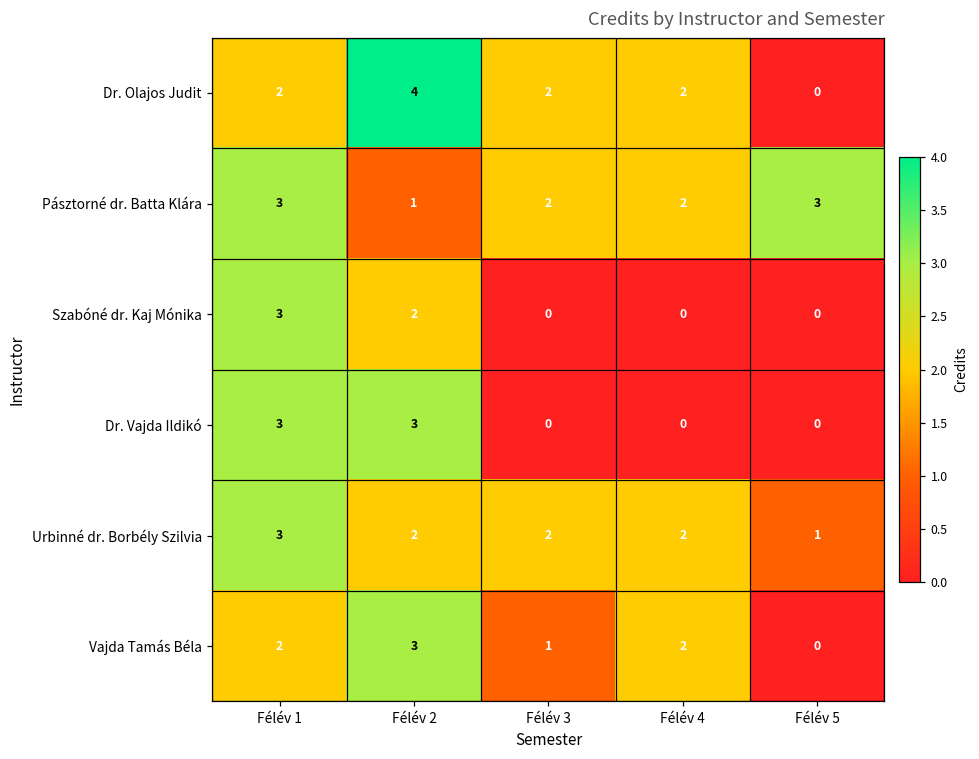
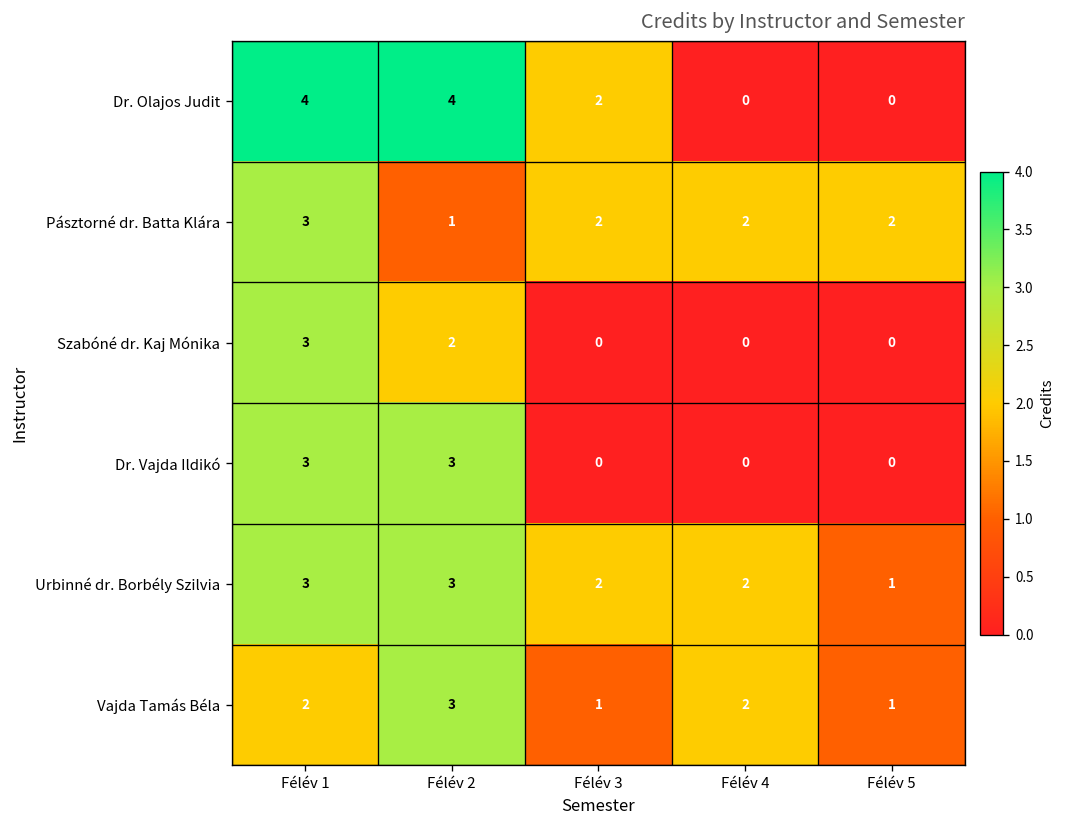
Dr. Olajos Judit, Félév 1: 2 -> 4
Dr. Olajos Judit, Félév 4: 2 -> 0
Pásztorné dr. Batta Klára, Félév 5: 3 -> 2
Urbinné dr. Borbély Szilvia, Félév 2: 2 -> 3
Vajda Tamás Béla, Félév 5: 0 -> 1
